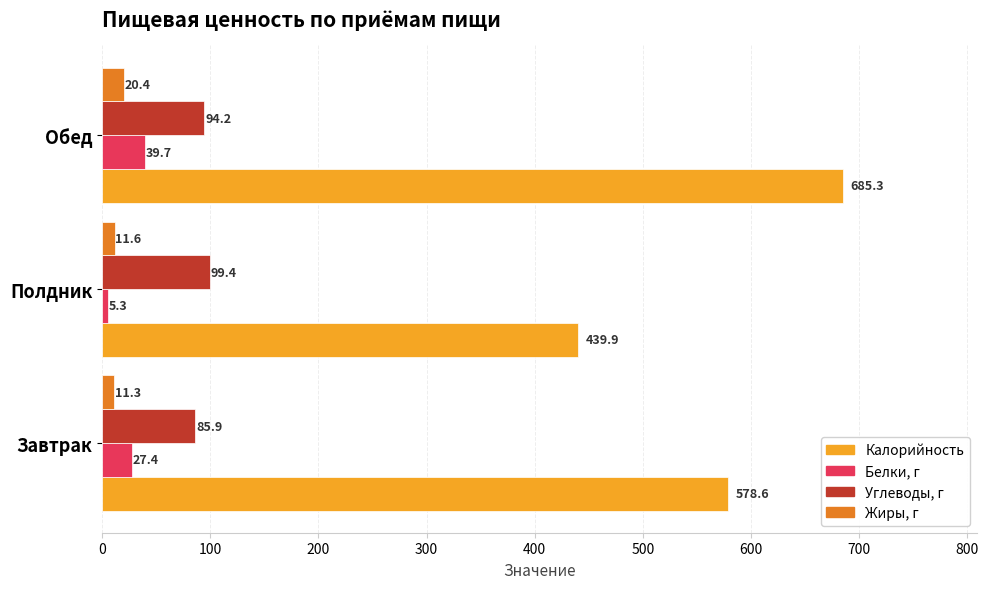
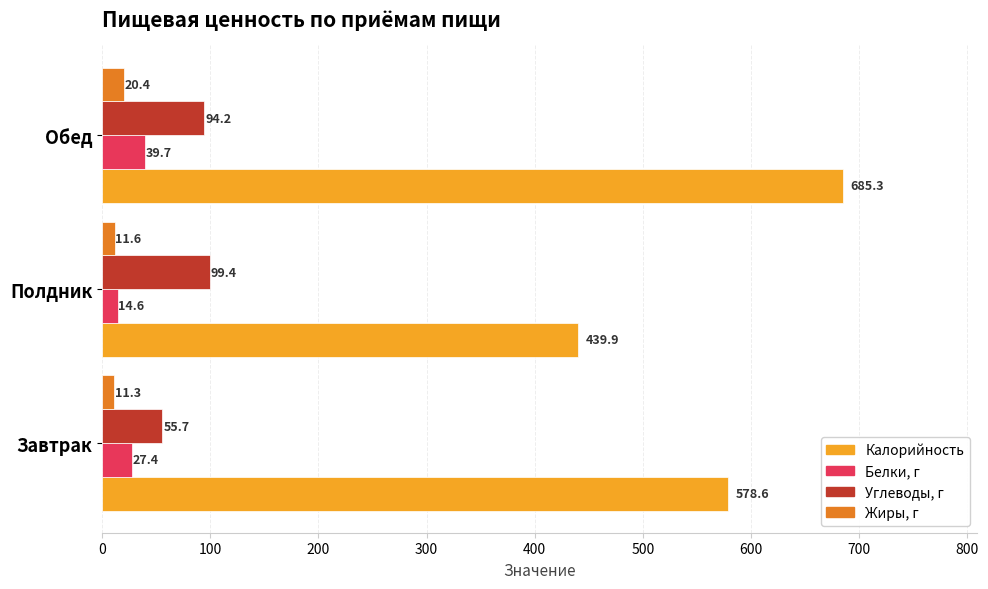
Белки, г, Полдник: 5.3 -> 14.6
Углеводы, г, Завтрак: 85.9 -> 55.7
